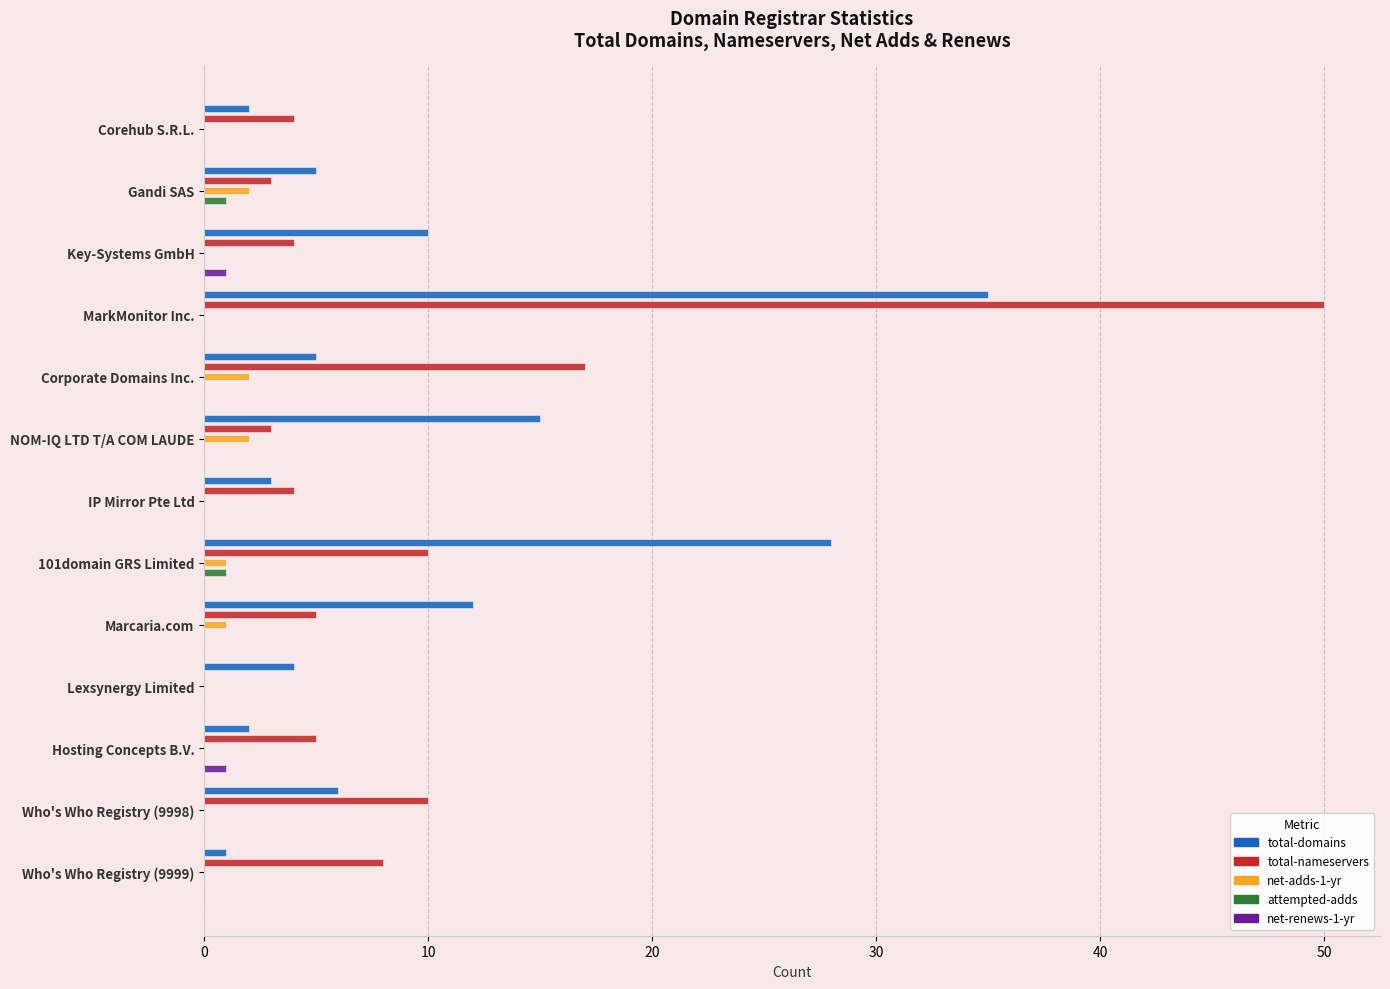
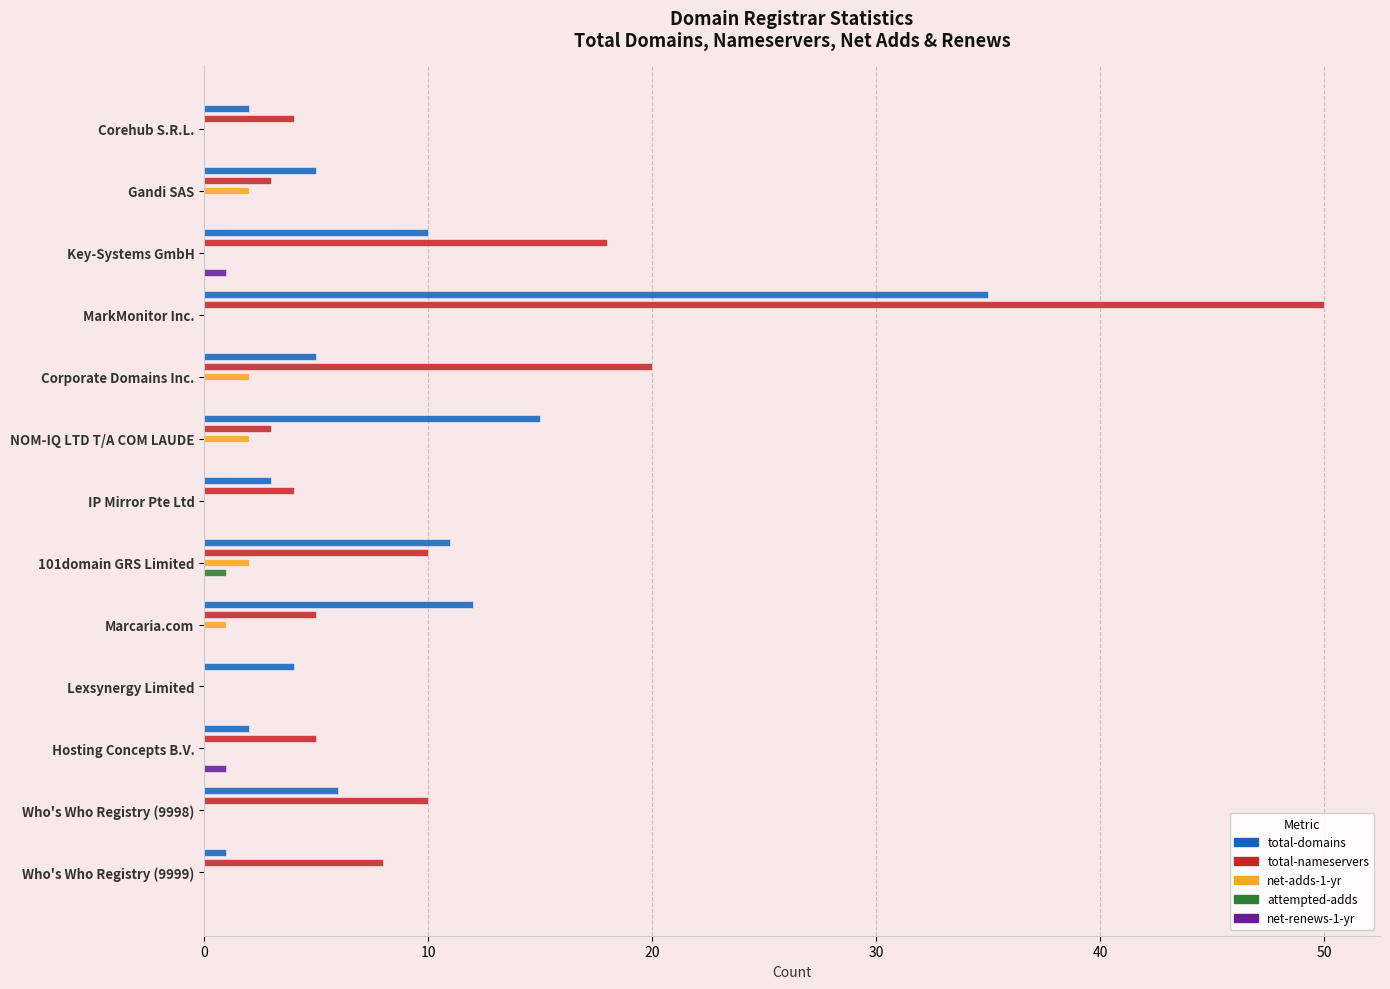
attempted-adds, Gandi SAS: 1 -> 0
total-nameservers, Key-Systems GmbH: 4 -> 18
total-nameservers, Corporate Domains Inc.: 17 -> 20
total-domains, 101domain GRS Limited: 28 -> 11
net-adds-1-yr, 101domain GRS Limited: 1 -> 2
